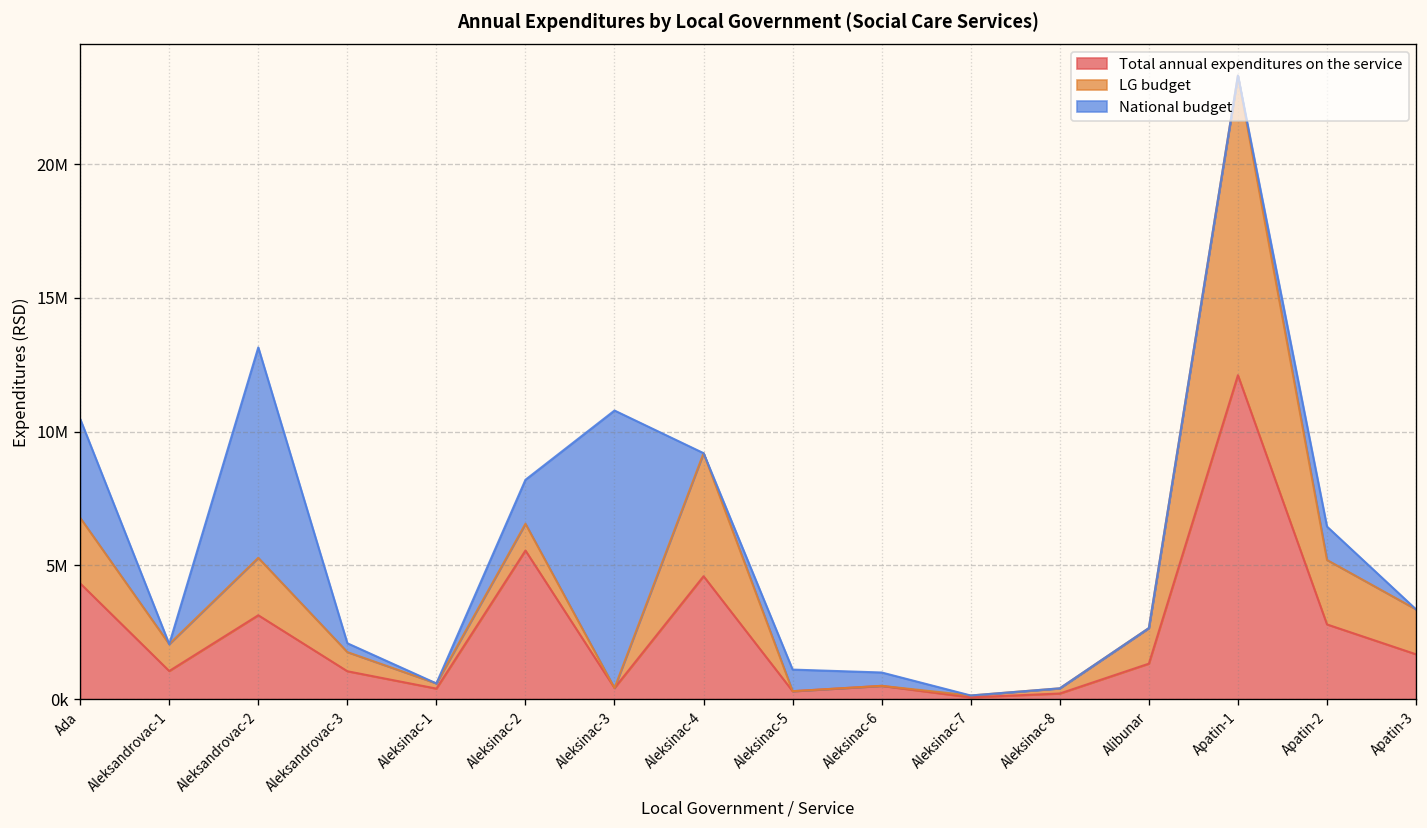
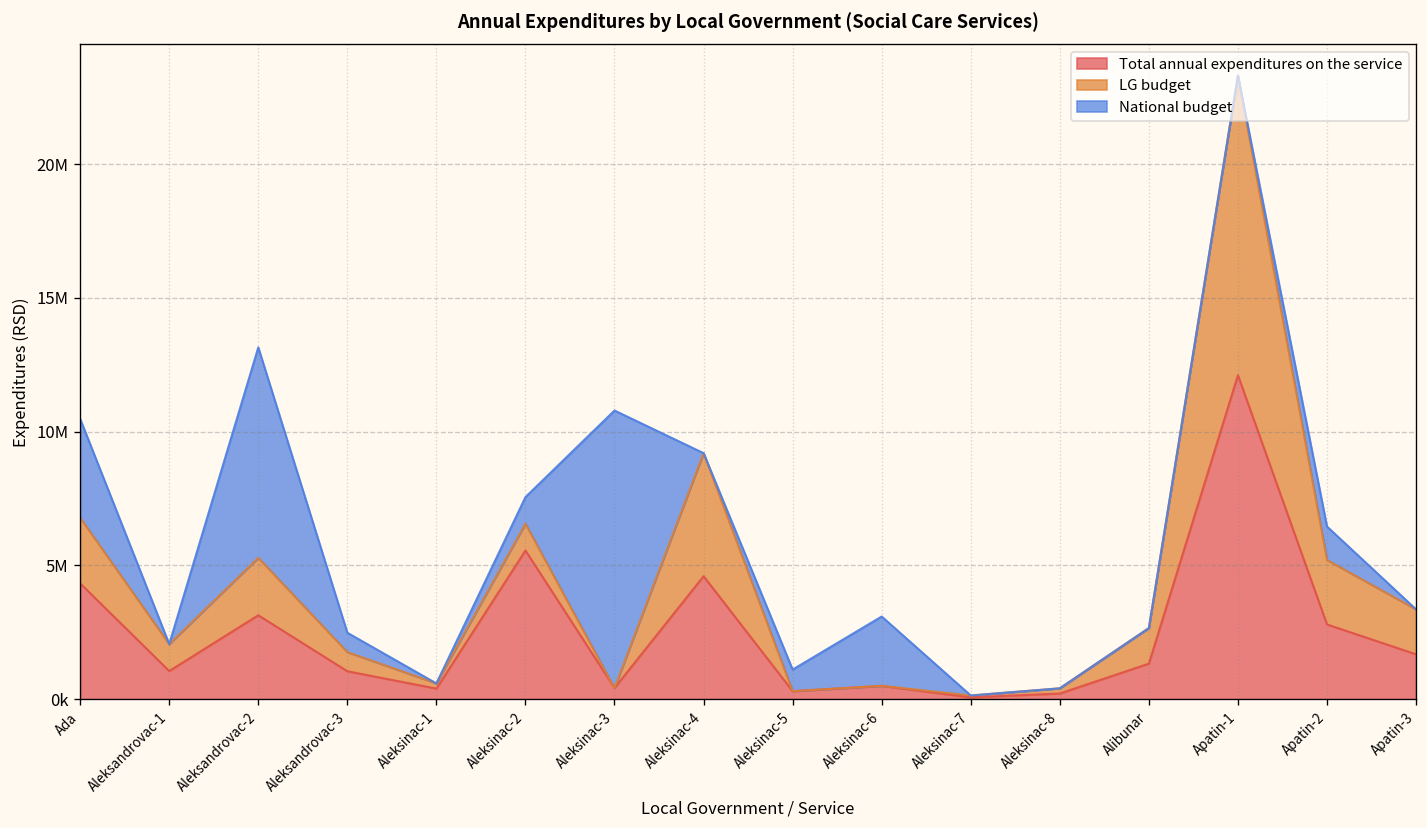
National budget, Aleksandrovac-3: 300000 -> 700000
National budget, Aleksinac-2: 1600000 -> 1000000
National budget, Aleksinac-6: 500000 -> 2600000
